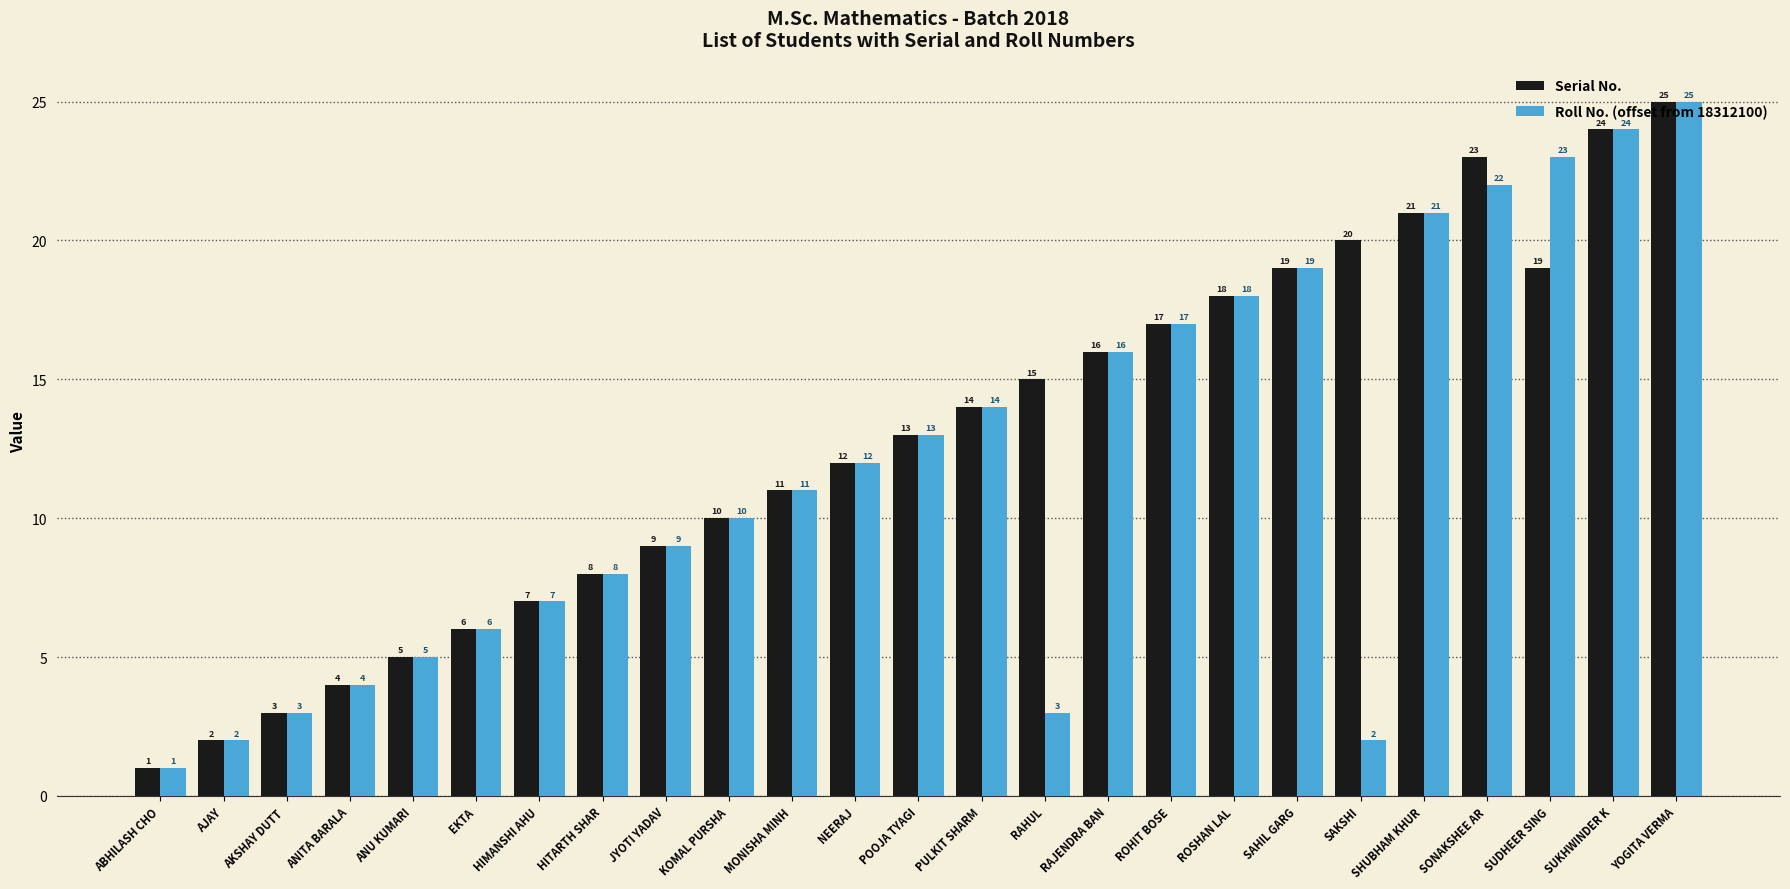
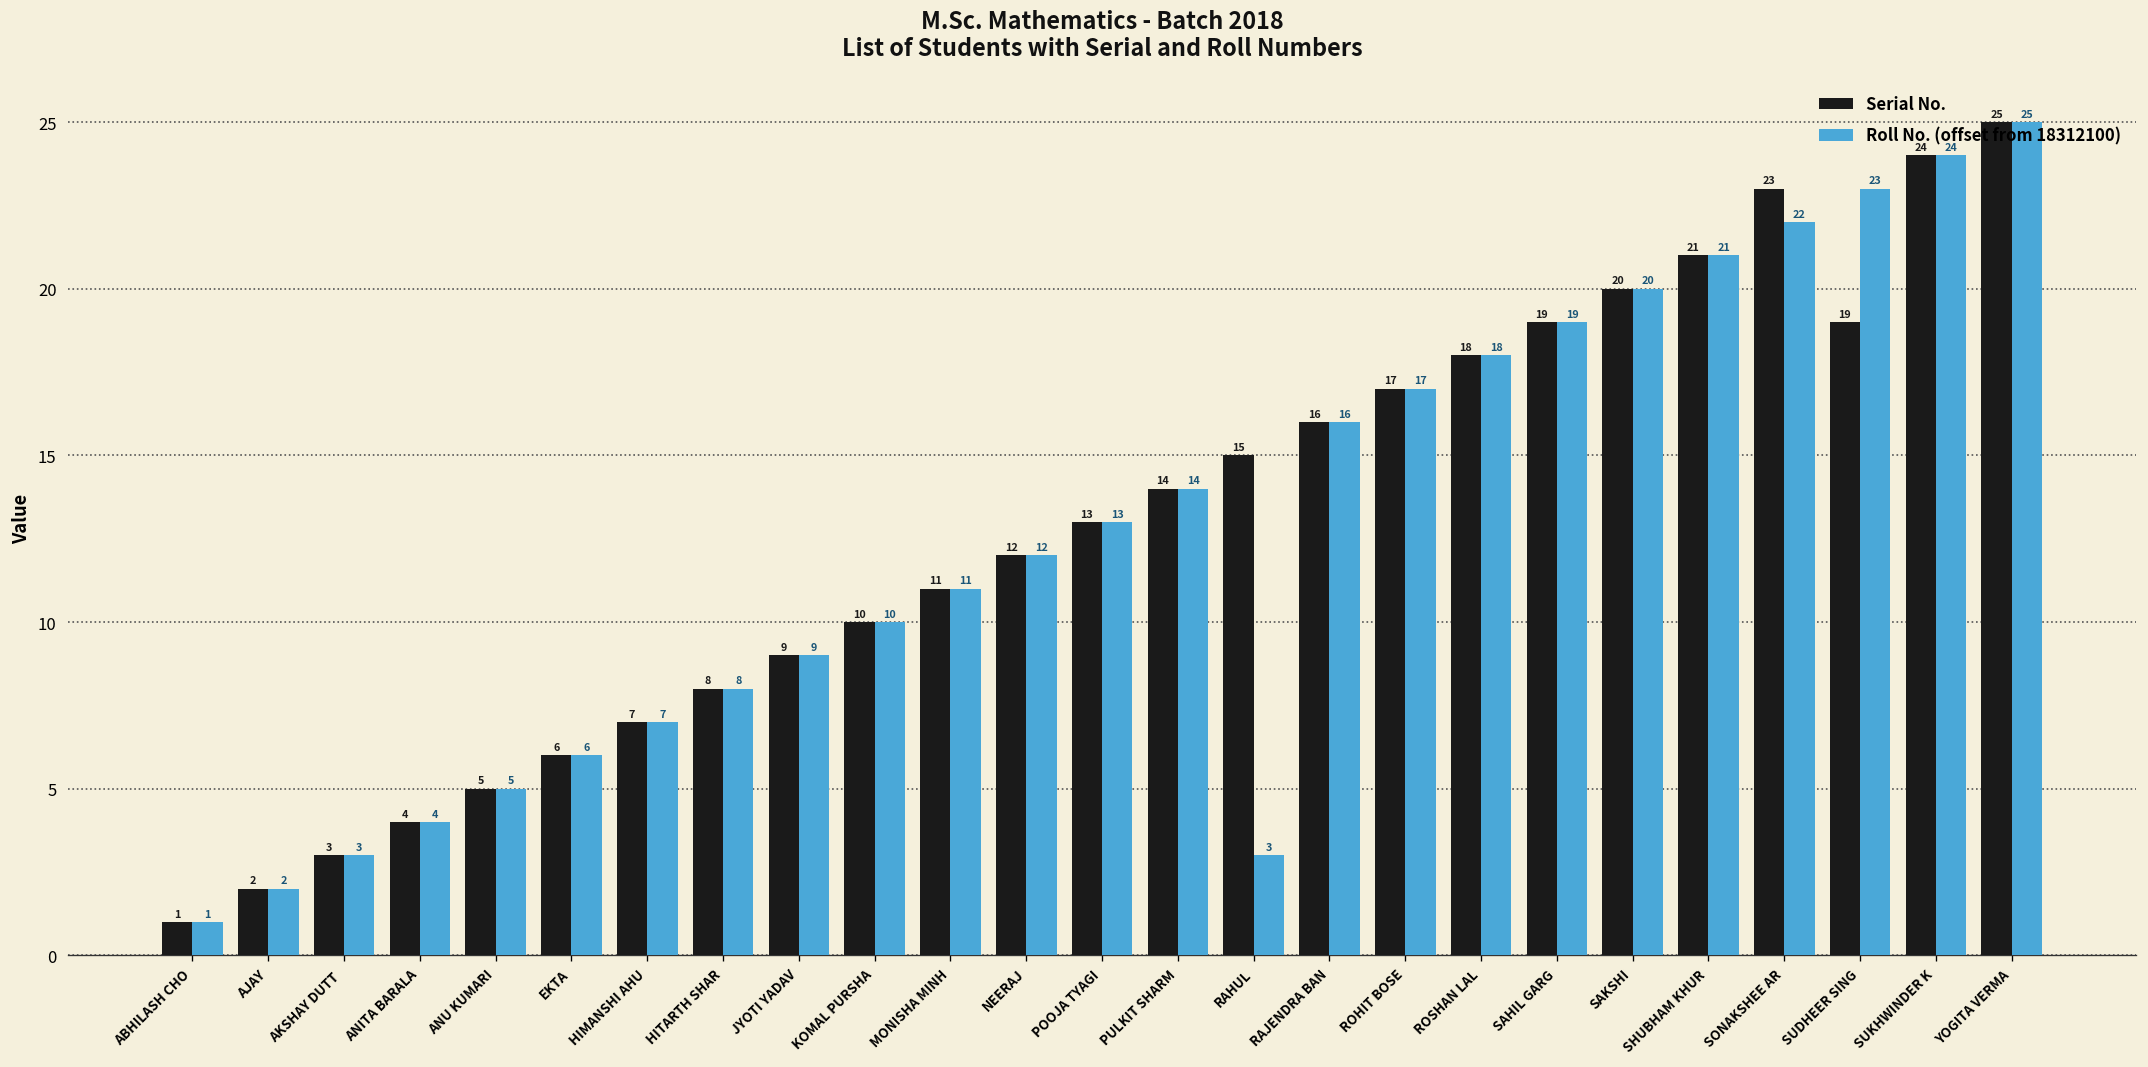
Roll No. (offset from 18312100), SAKSHI: 2 -> 20
